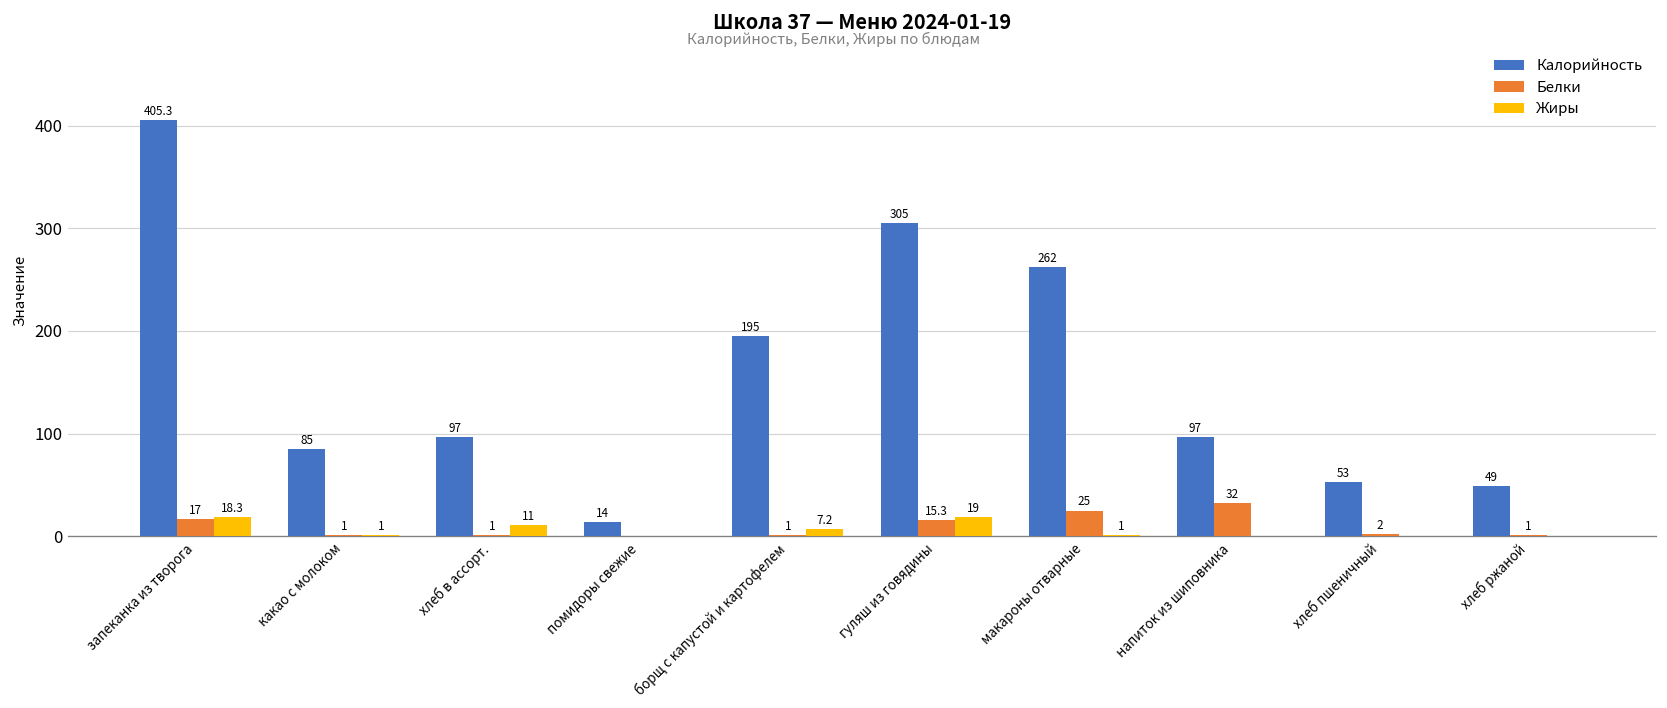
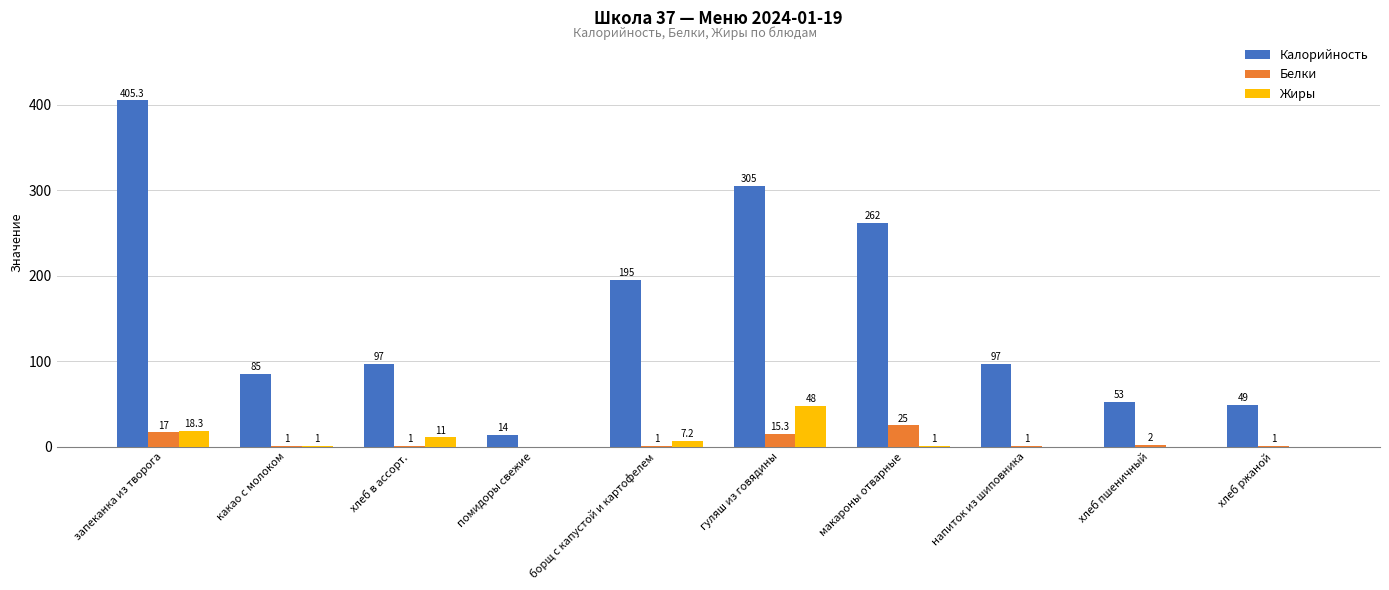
Жиры, гуляш из говядины: 19 -> 48
Белки, напиток из шиповника: 32 -> 1
